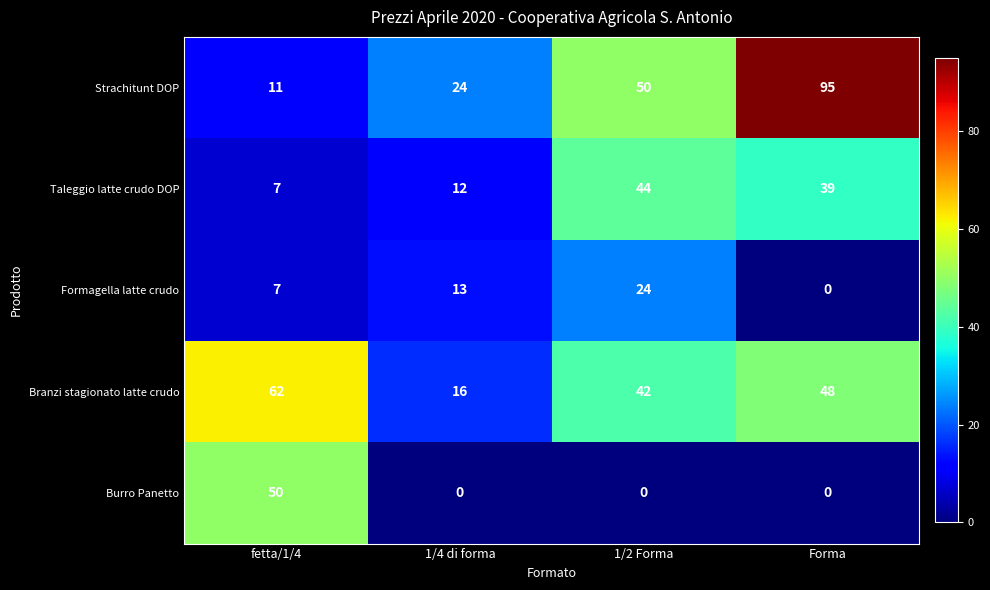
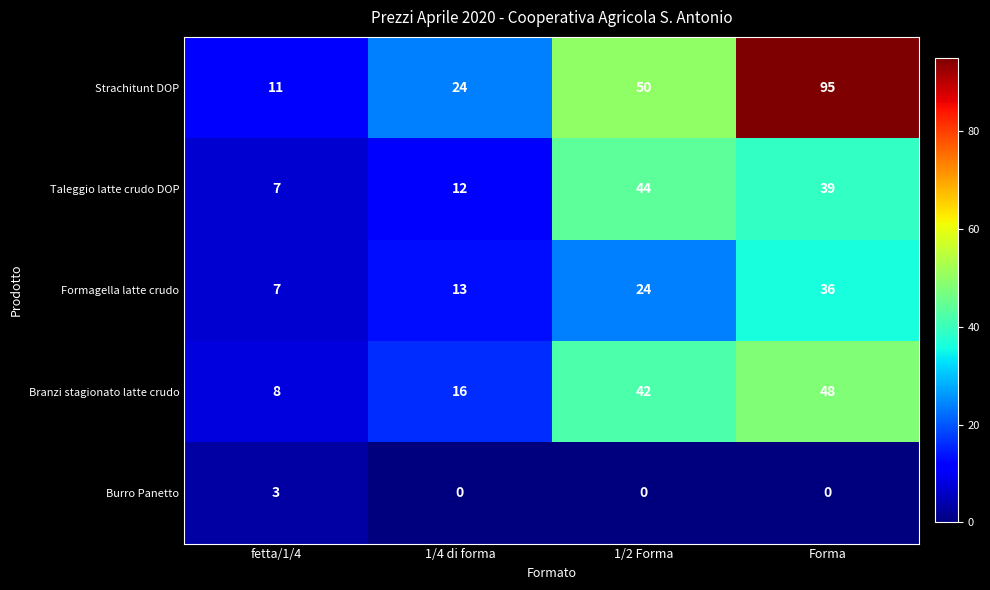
Formagella latte crudo, Forma: 0 -> 36
Branzi stagionato latte crudo, fetta/1/4: 62 -> 8
Burro Panetto, fetta/1/4: 50 -> 3
